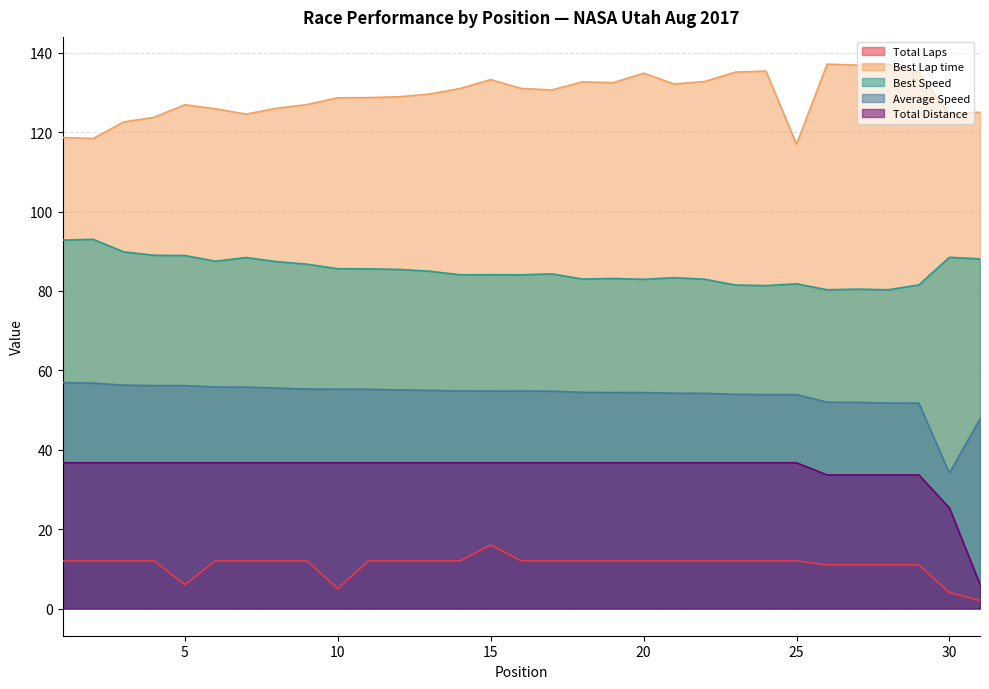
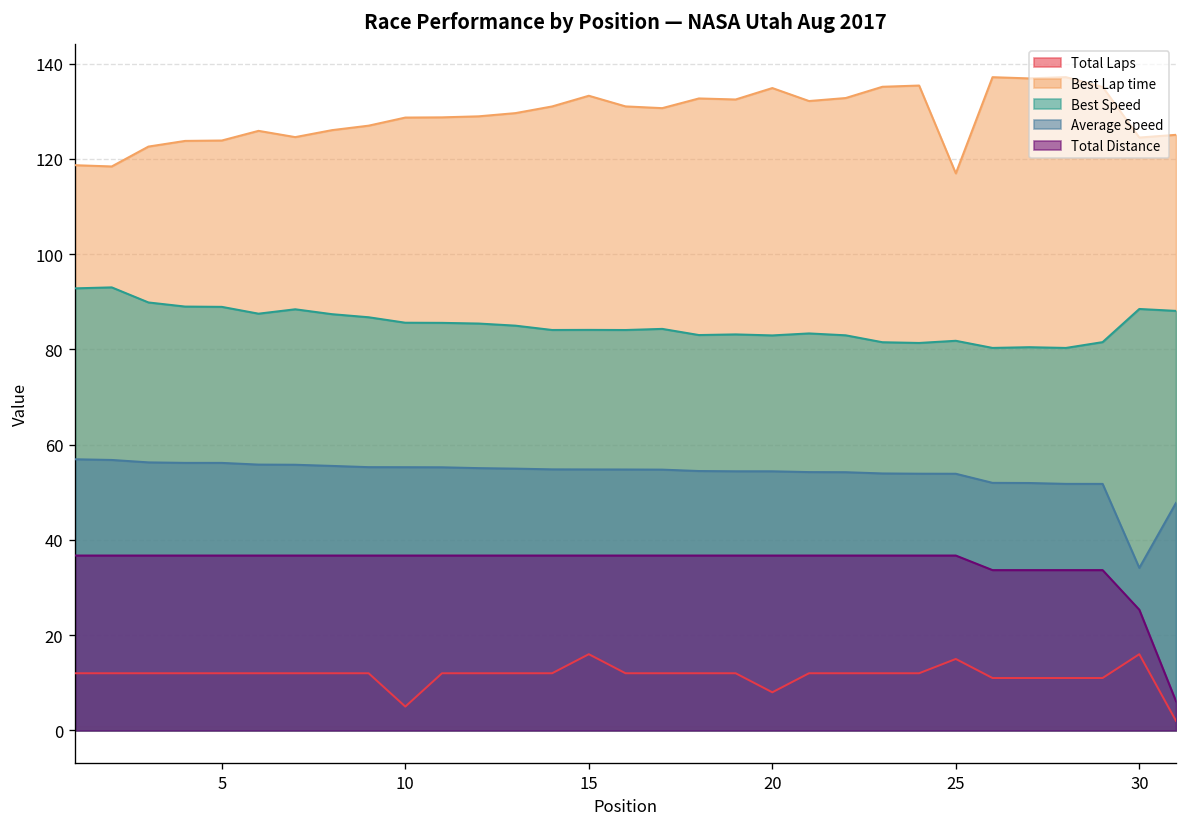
Total Laps, 5: 6 -> 12
Best Lap time, 5: 127 -> 124
Total Laps, 20: 12 -> 8
Total Laps, 25: 12 -> 15
Total Laps, 30: 4 -> 16
